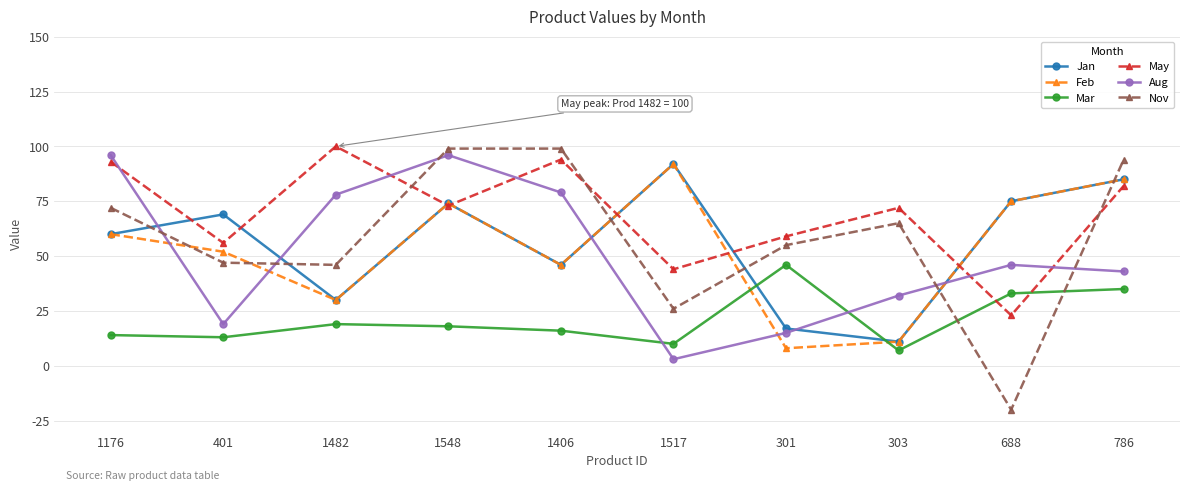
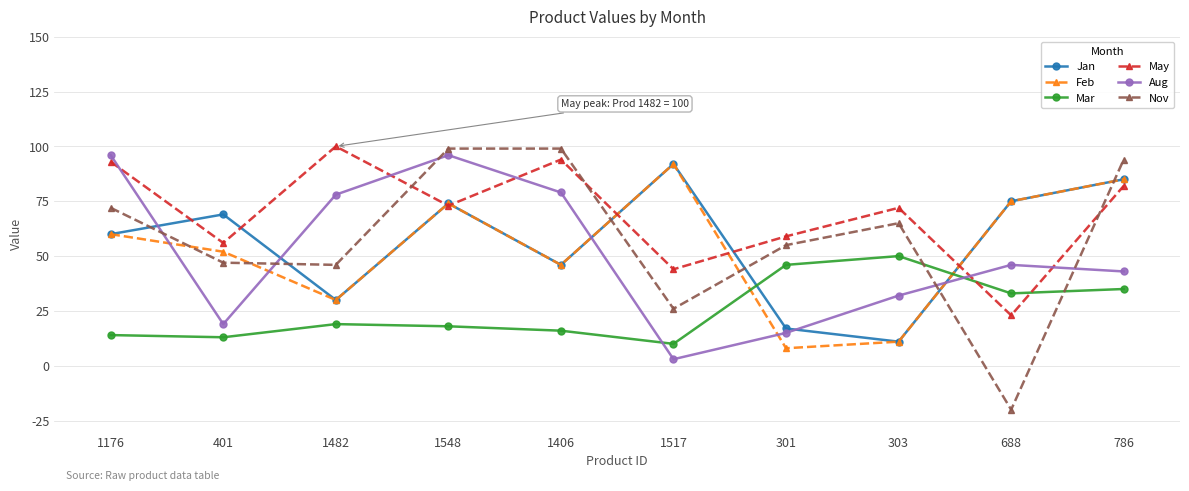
Mar, 303: 7 -> 50
